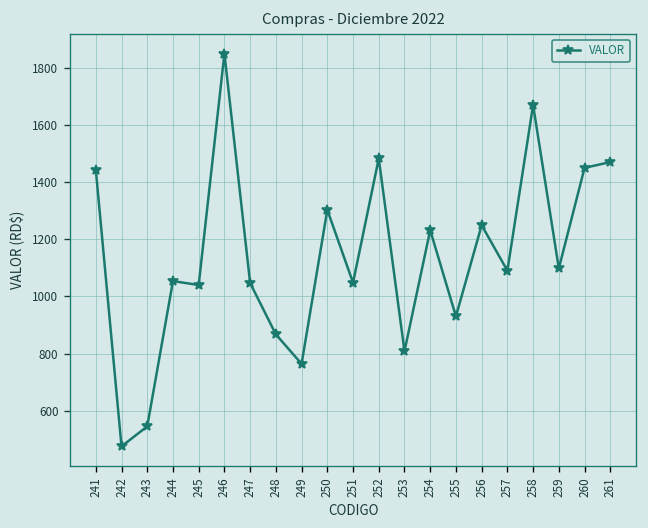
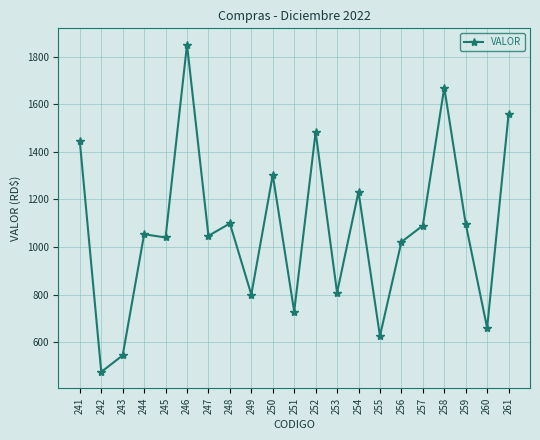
248: 870 -> 1100
249: 760 -> 800
251: 1050 -> 730
255: 930 -> 630
256: 1250 -> 1020
260: 1450 -> 660
261: 1470 -> 1560
